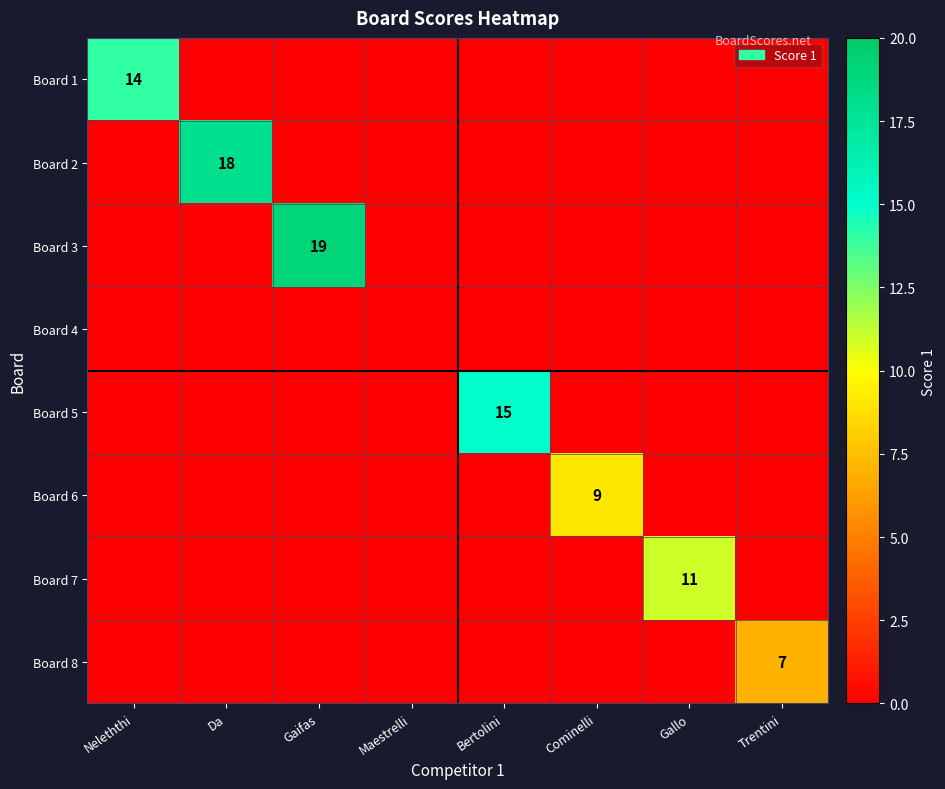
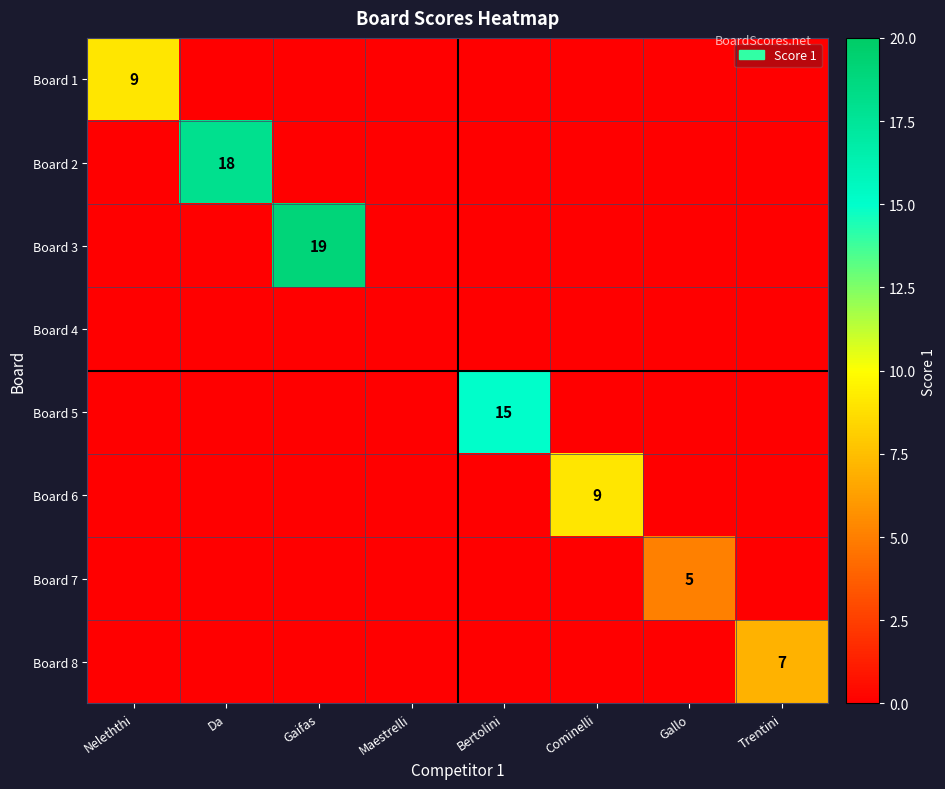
Board 1, Neleththi: 14 -> 9
Board 7, Gallo: 11 -> 5
